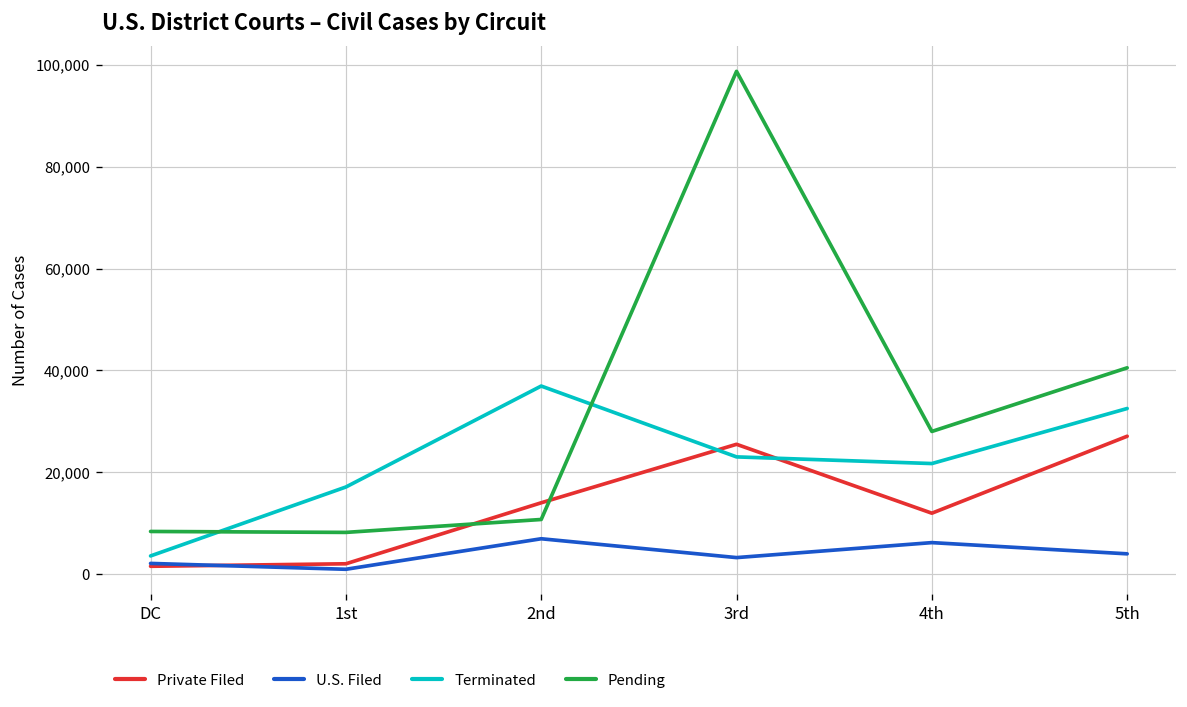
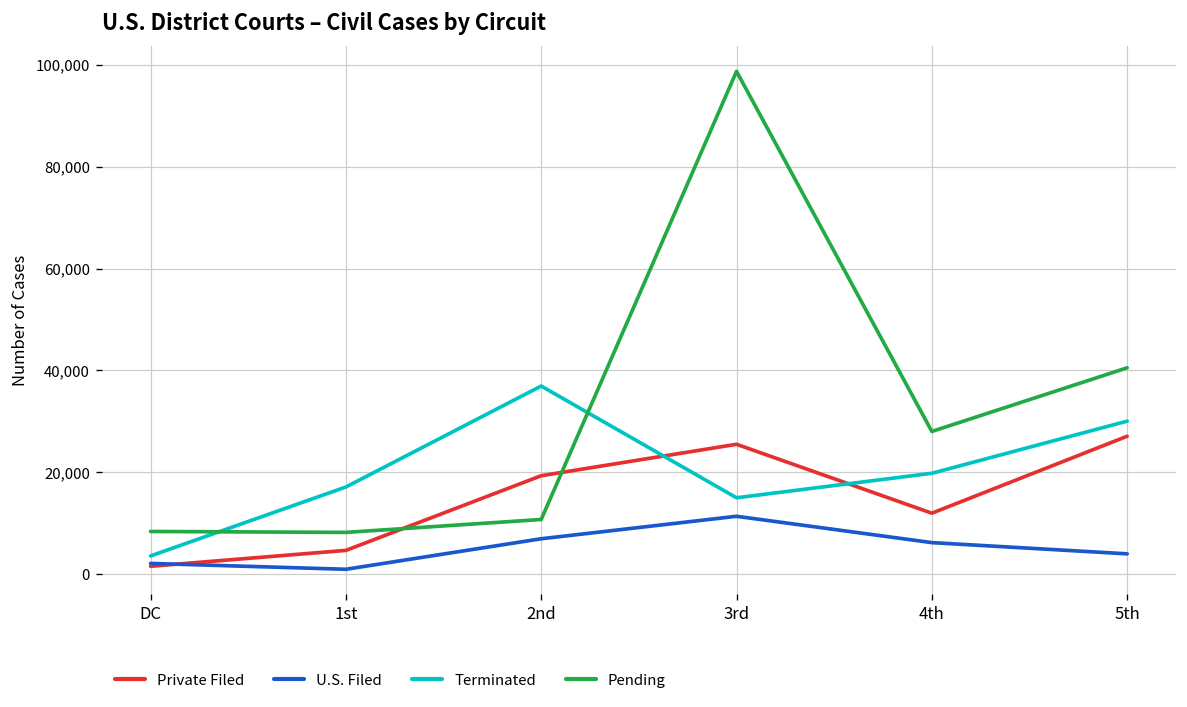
Private Filed, 1st: 2,000 -> 5,000
Private Filed, 2nd: 14,000 -> 19,000
U.S. Filed, 3rd: 3,000 -> 11,000
Terminated, 3rd: 23,000 -> 15,000
Terminated, 4th: 22,000 -> 20,000
Terminated, 5th: 33,000 -> 30,000
